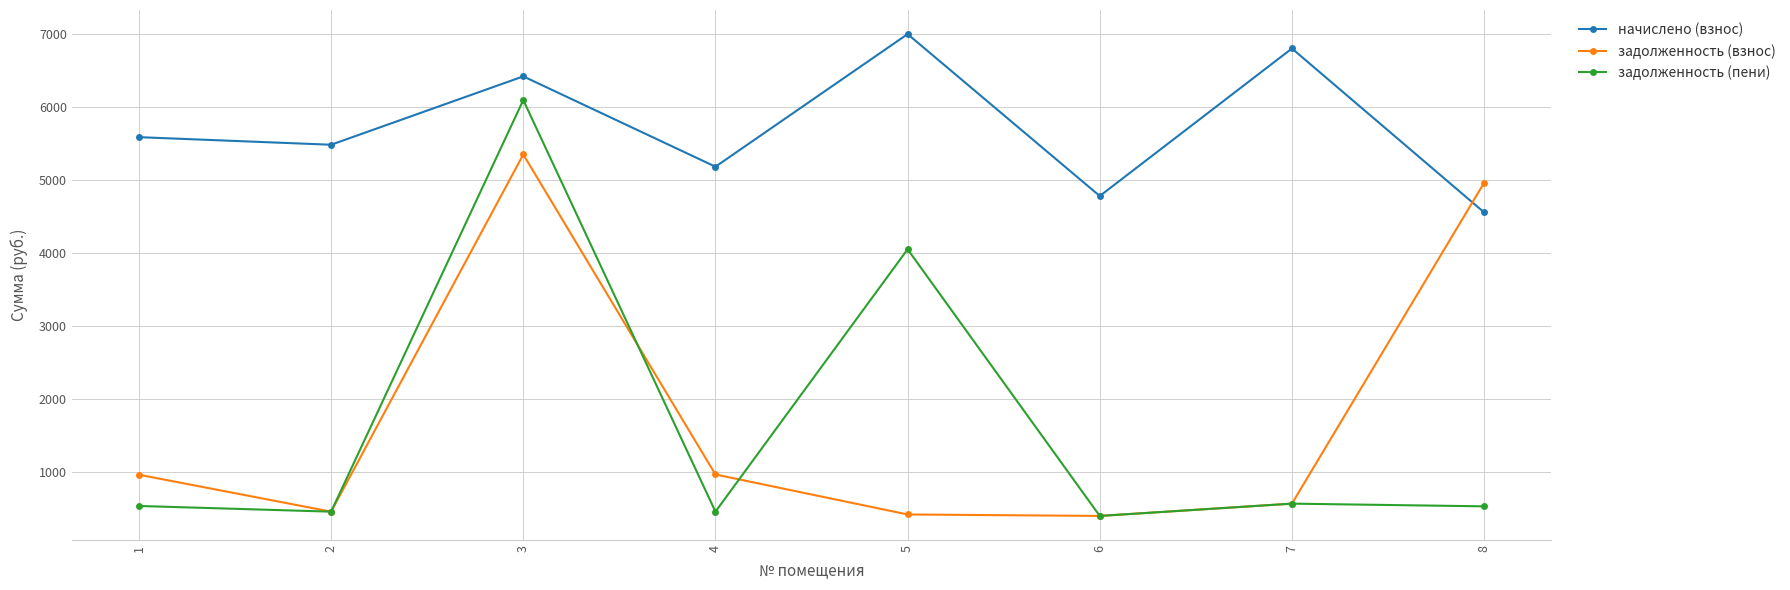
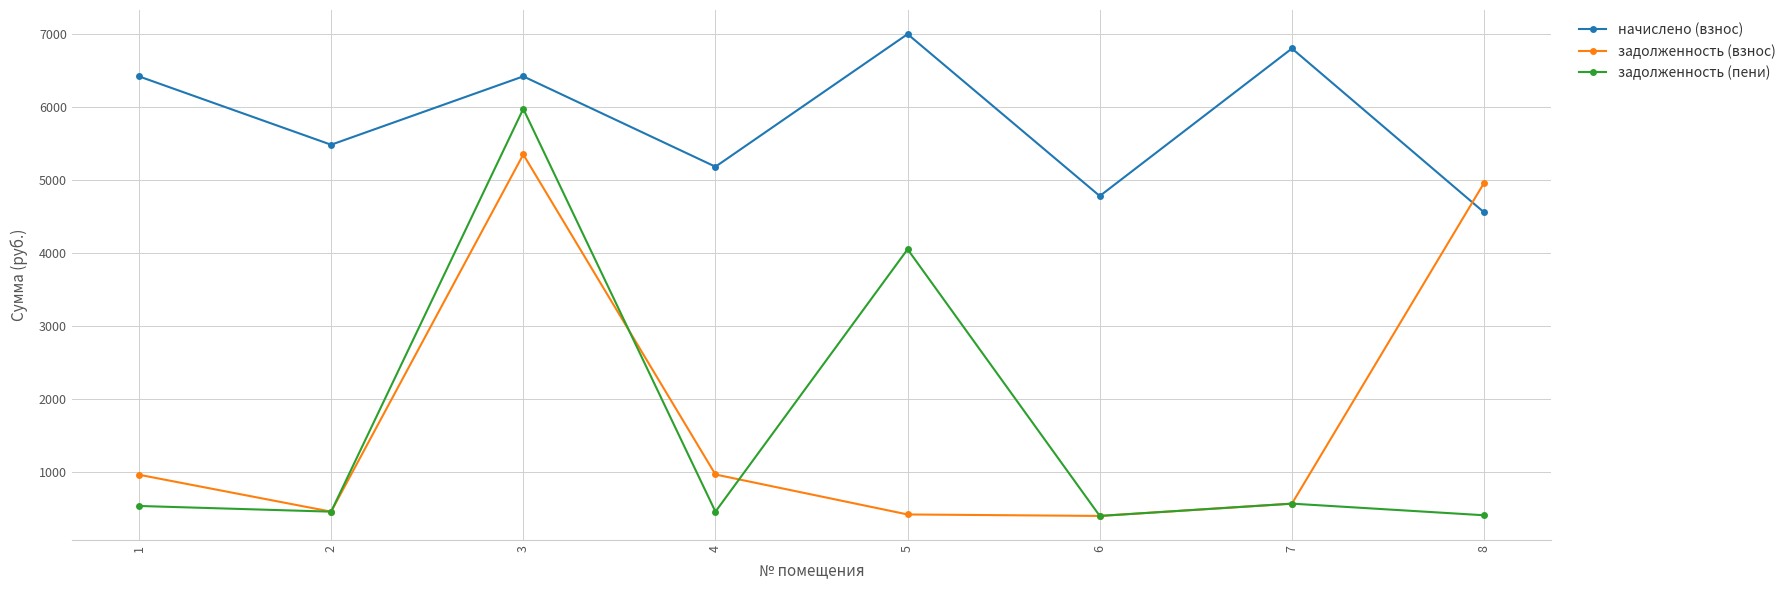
начислено (взнос), 1: 5600 -> 6400
задолженность (пени), 3: 6100 -> 6000
задолженность (пени), 8: 500 -> 400
